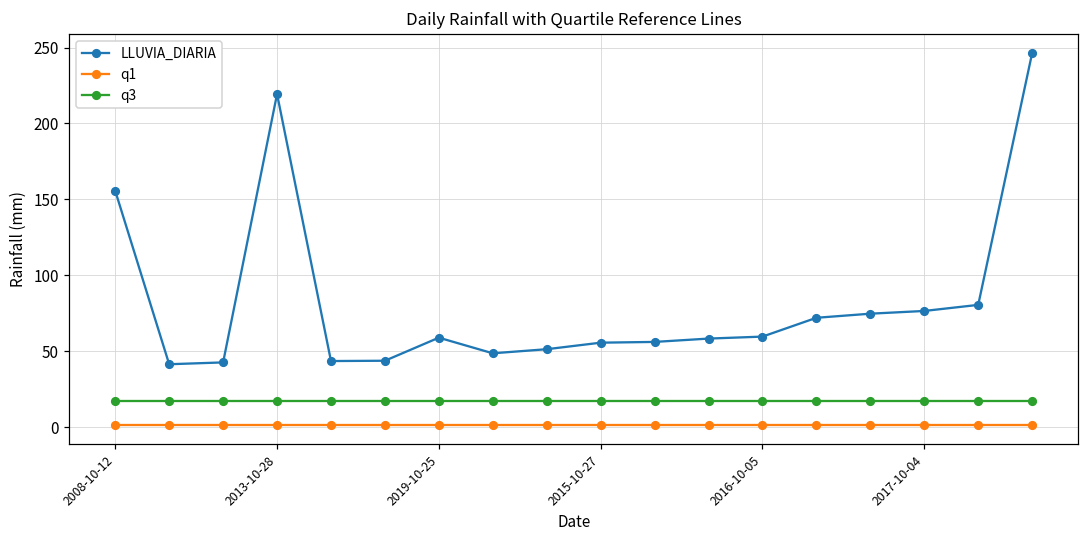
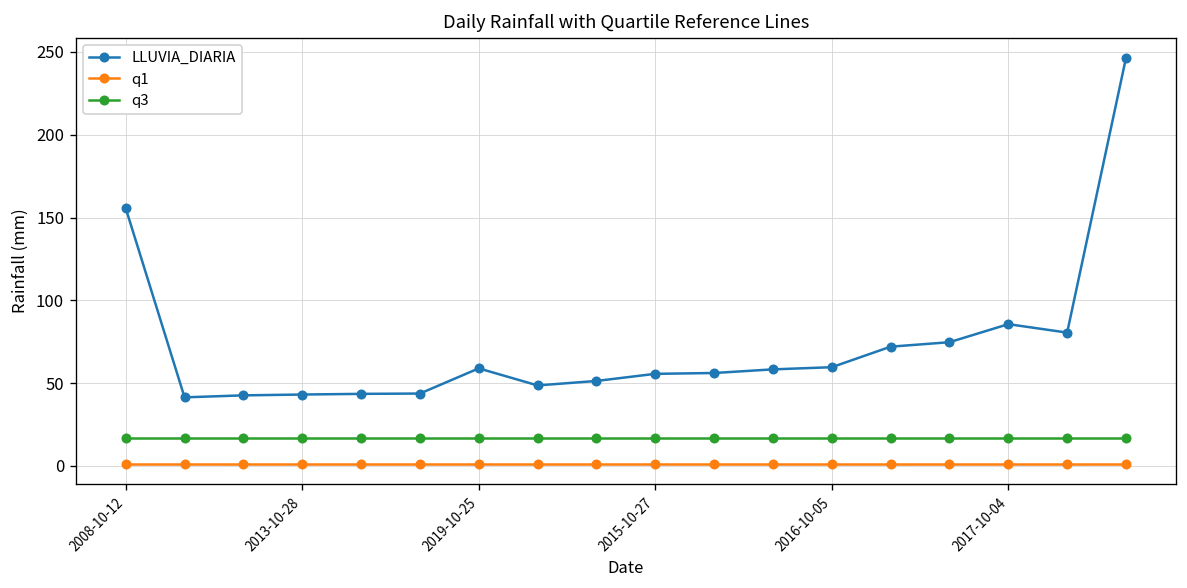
LLUVIA_DIARIA, 2013-10-28: 219 -> 43
LLUVIA_DIARIA, 2017-10-04: 77 -> 86
